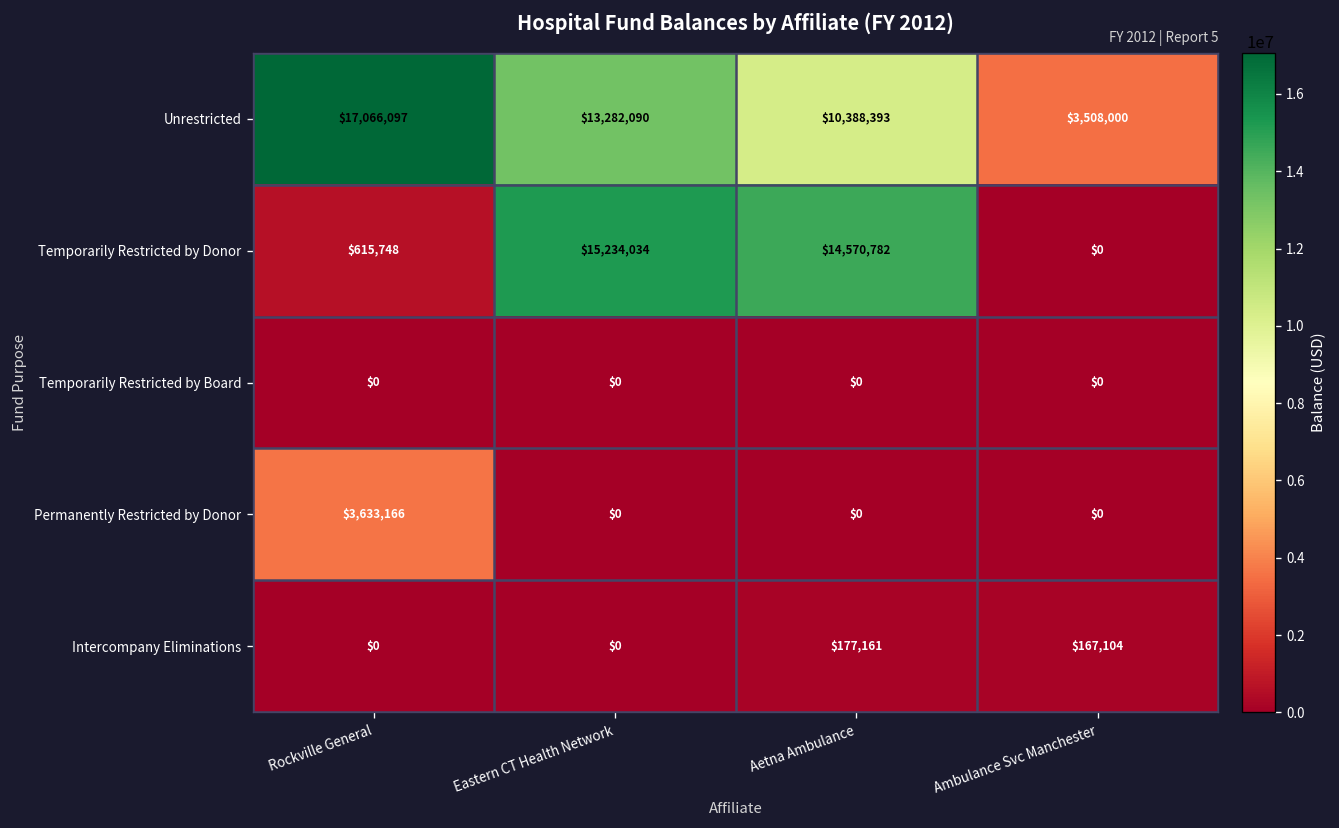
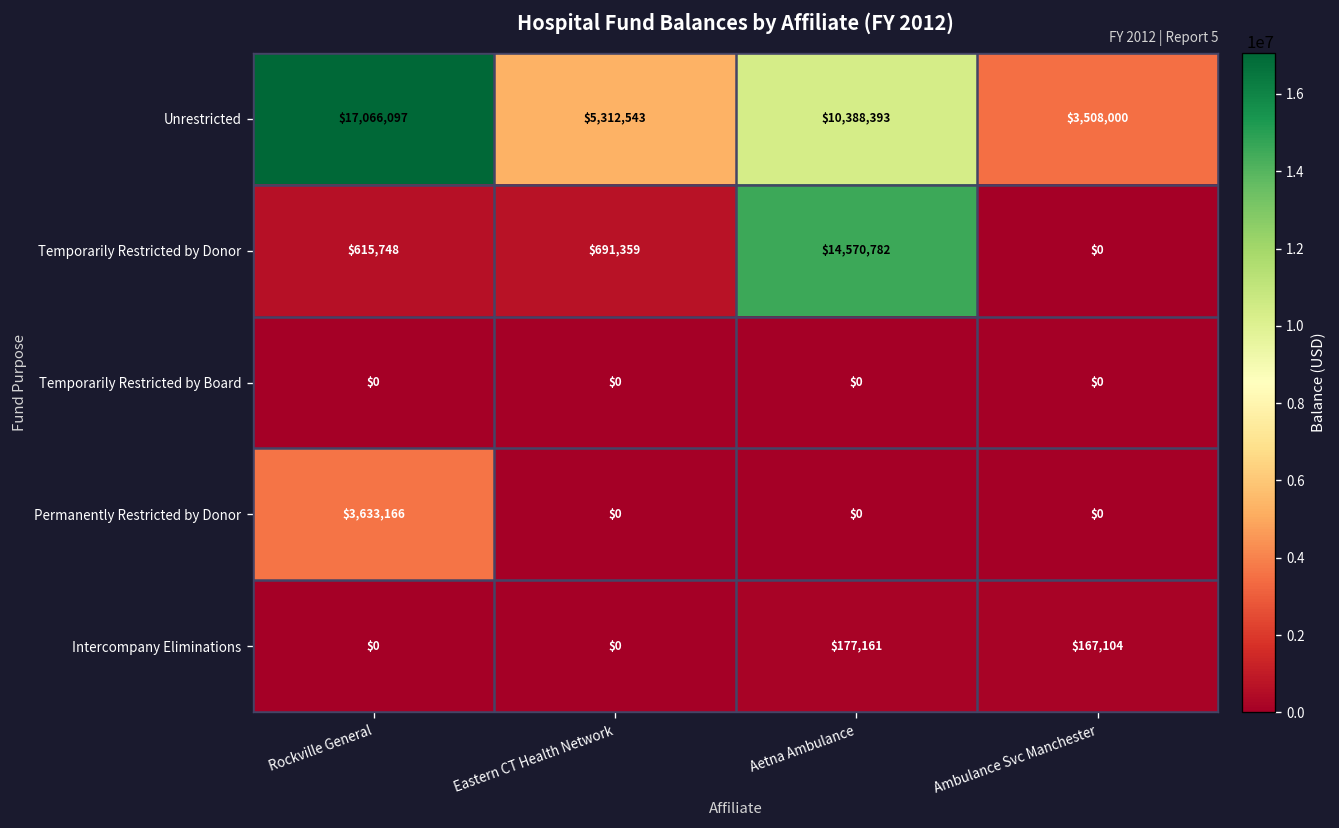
Unrestricted, Eastern CT Health Network: $13,282,090 -> $5,312,543
Temporarily Restricted by Donor, Eastern CT Health Network: $15,234,034 -> $691,359
